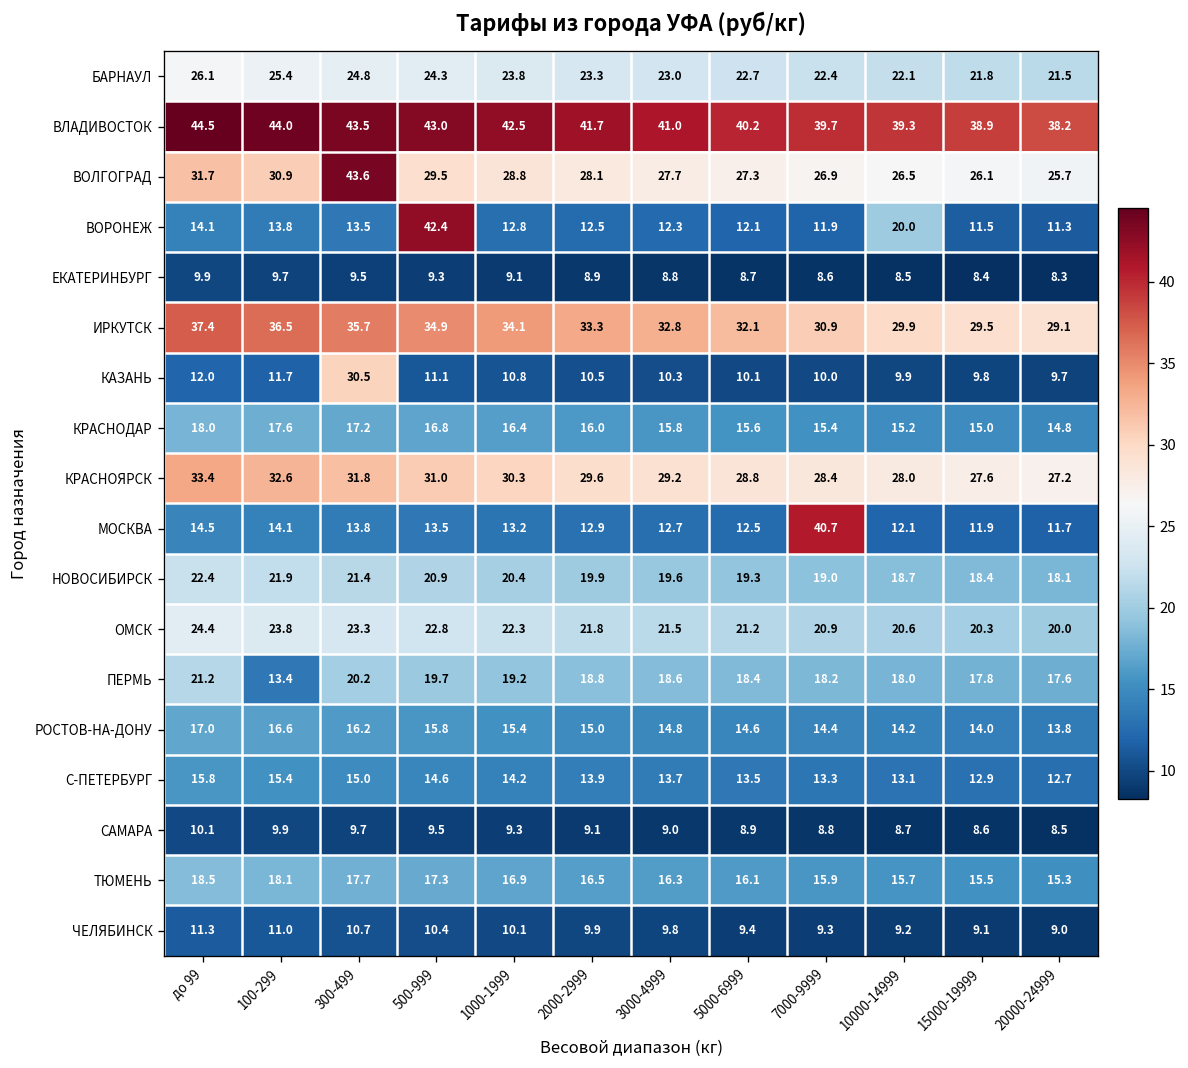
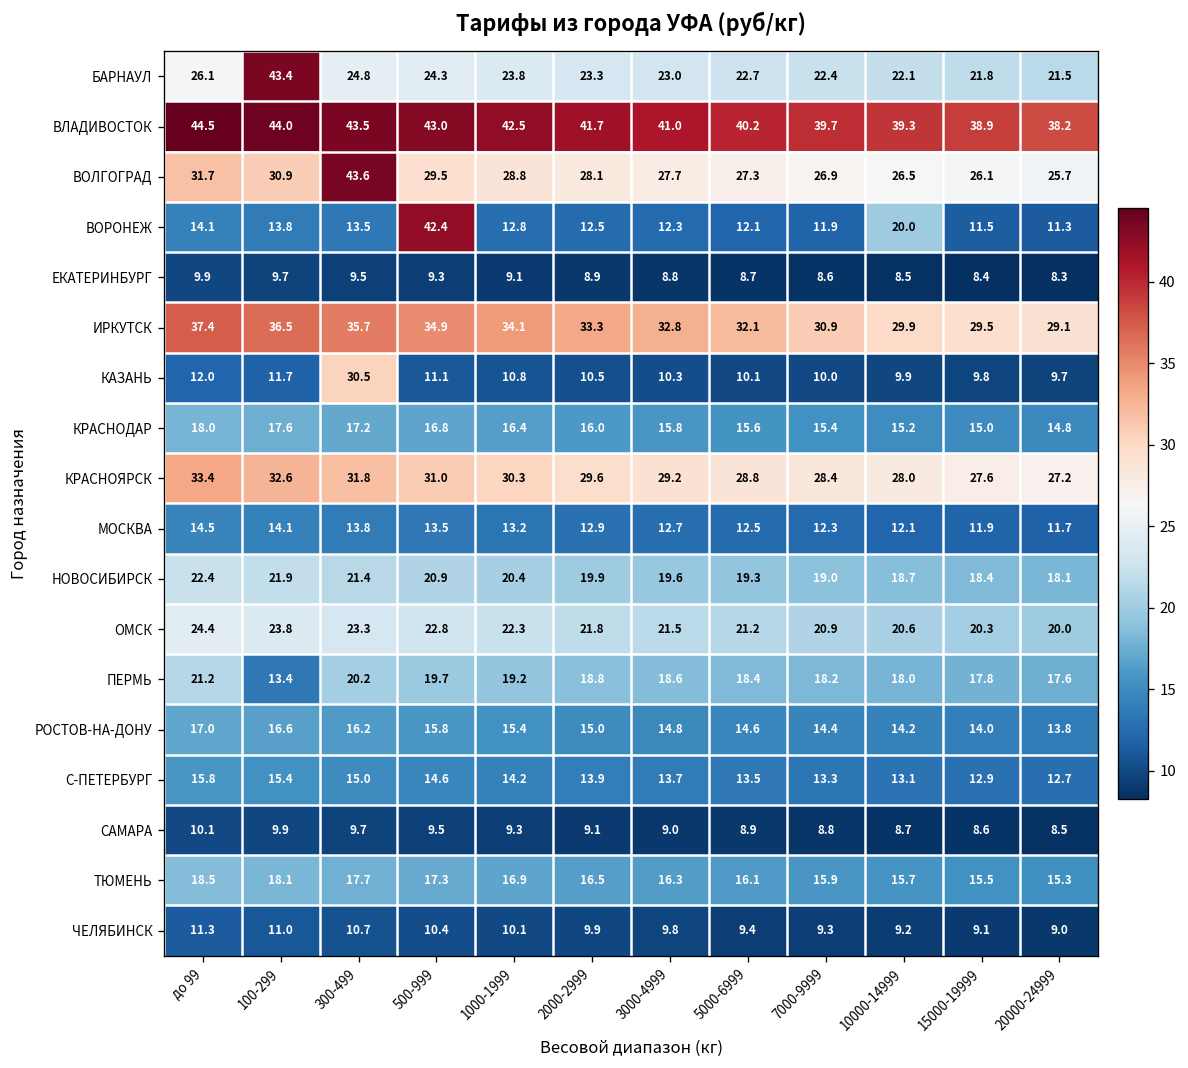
БАРНАУЛ, 100-299: 25.4 -> 43.4
МОСКВА, 7000-9999: 40.7 -> 12.3
